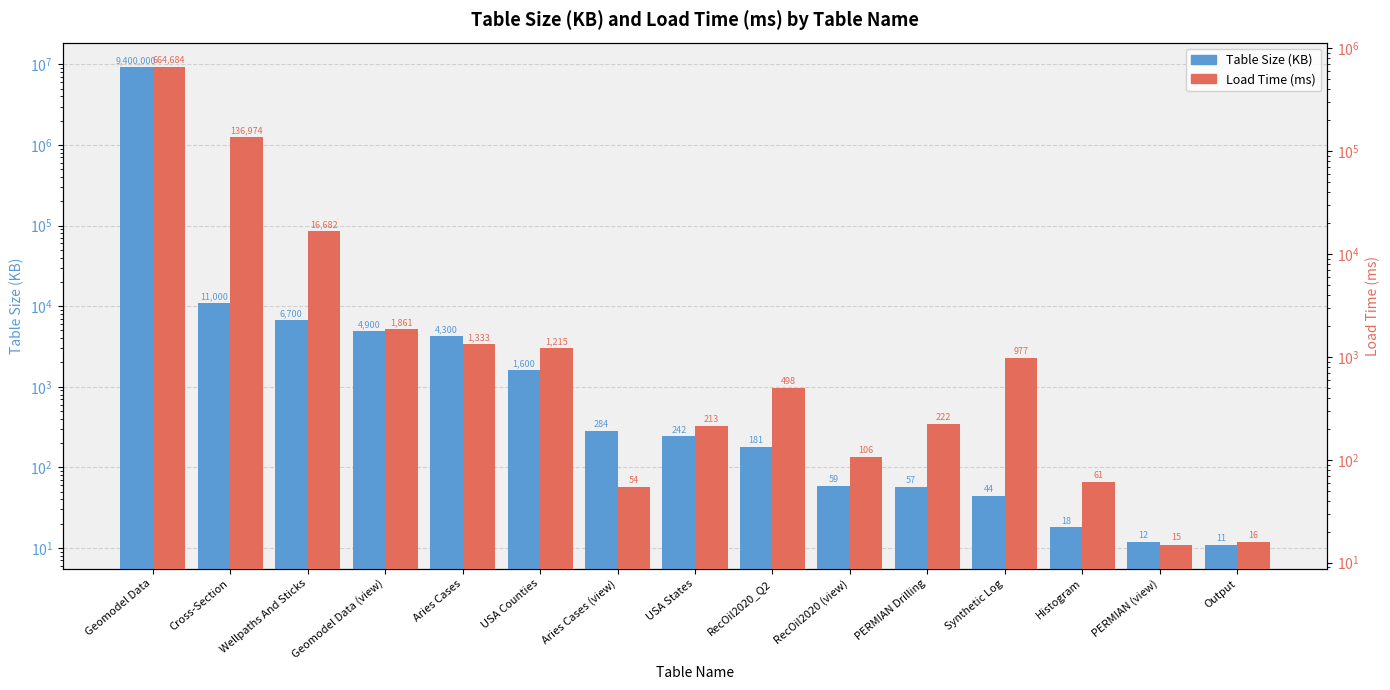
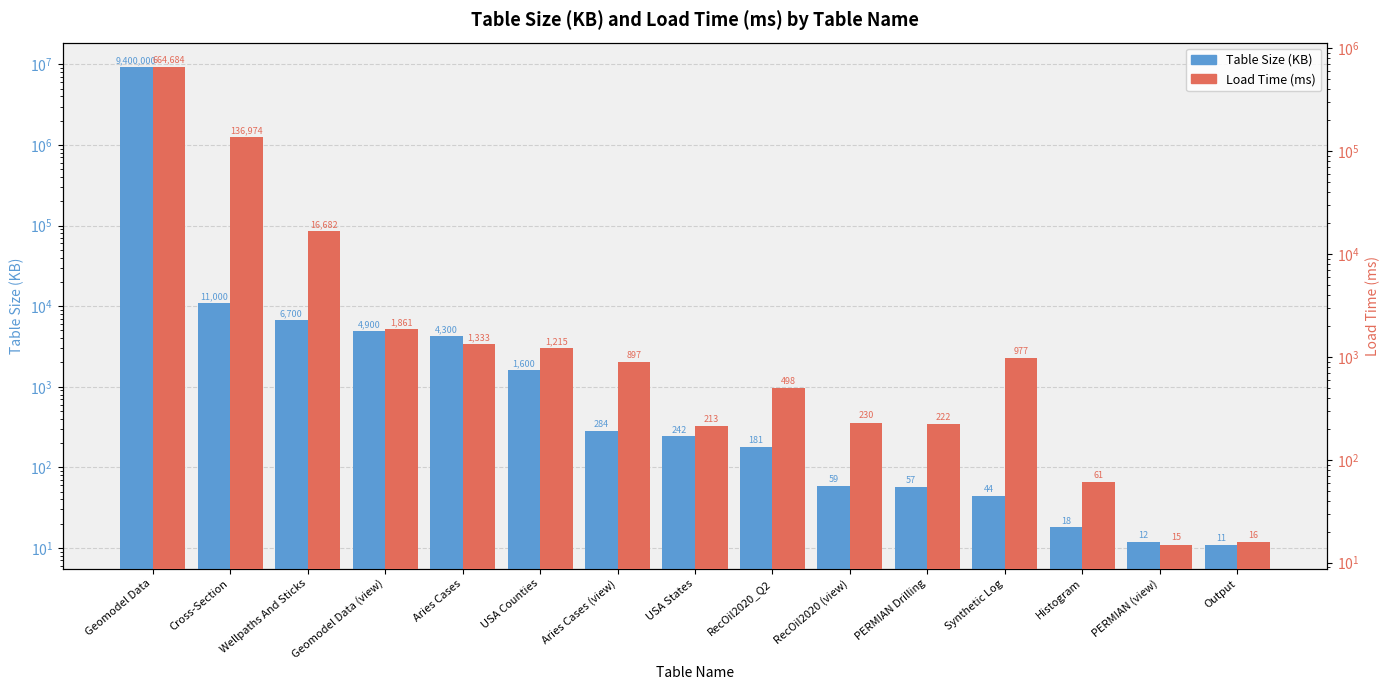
Load Time (ms), Aries Cases (view): 54 -> 897
Load Time (ms), RecOil2020 (view): 106 -> 230
